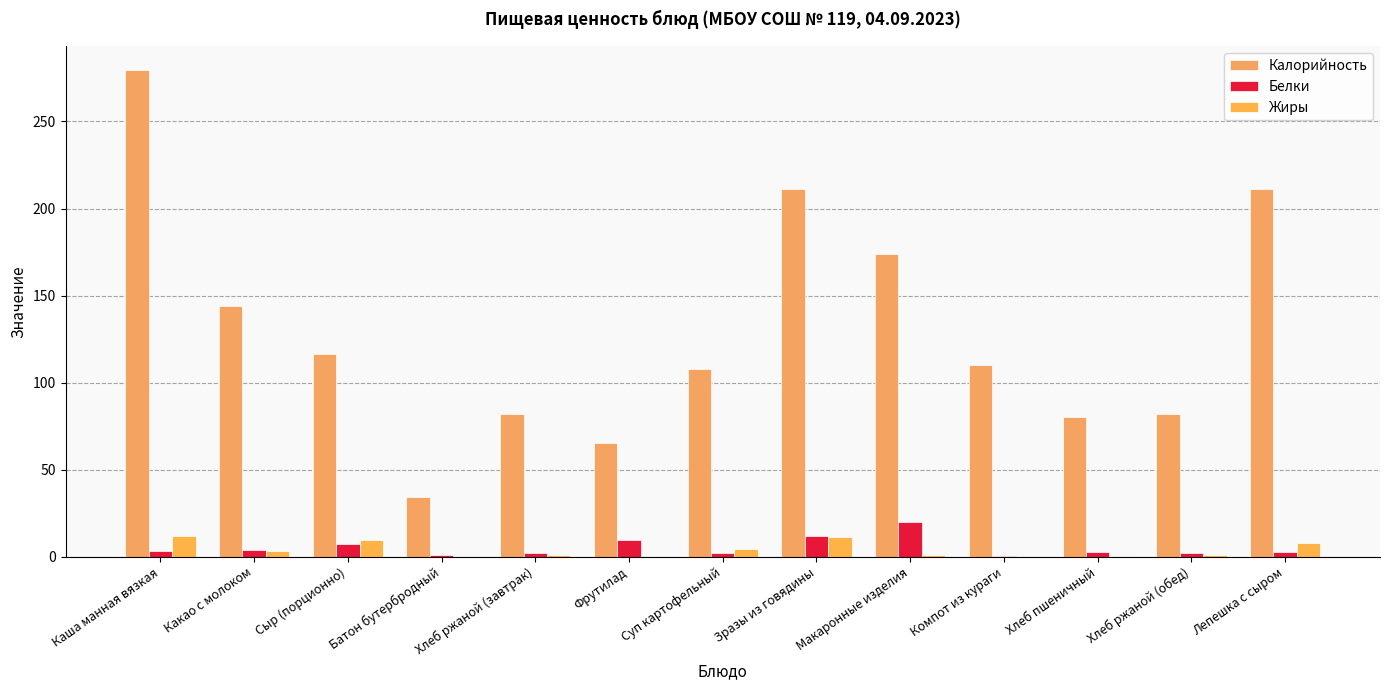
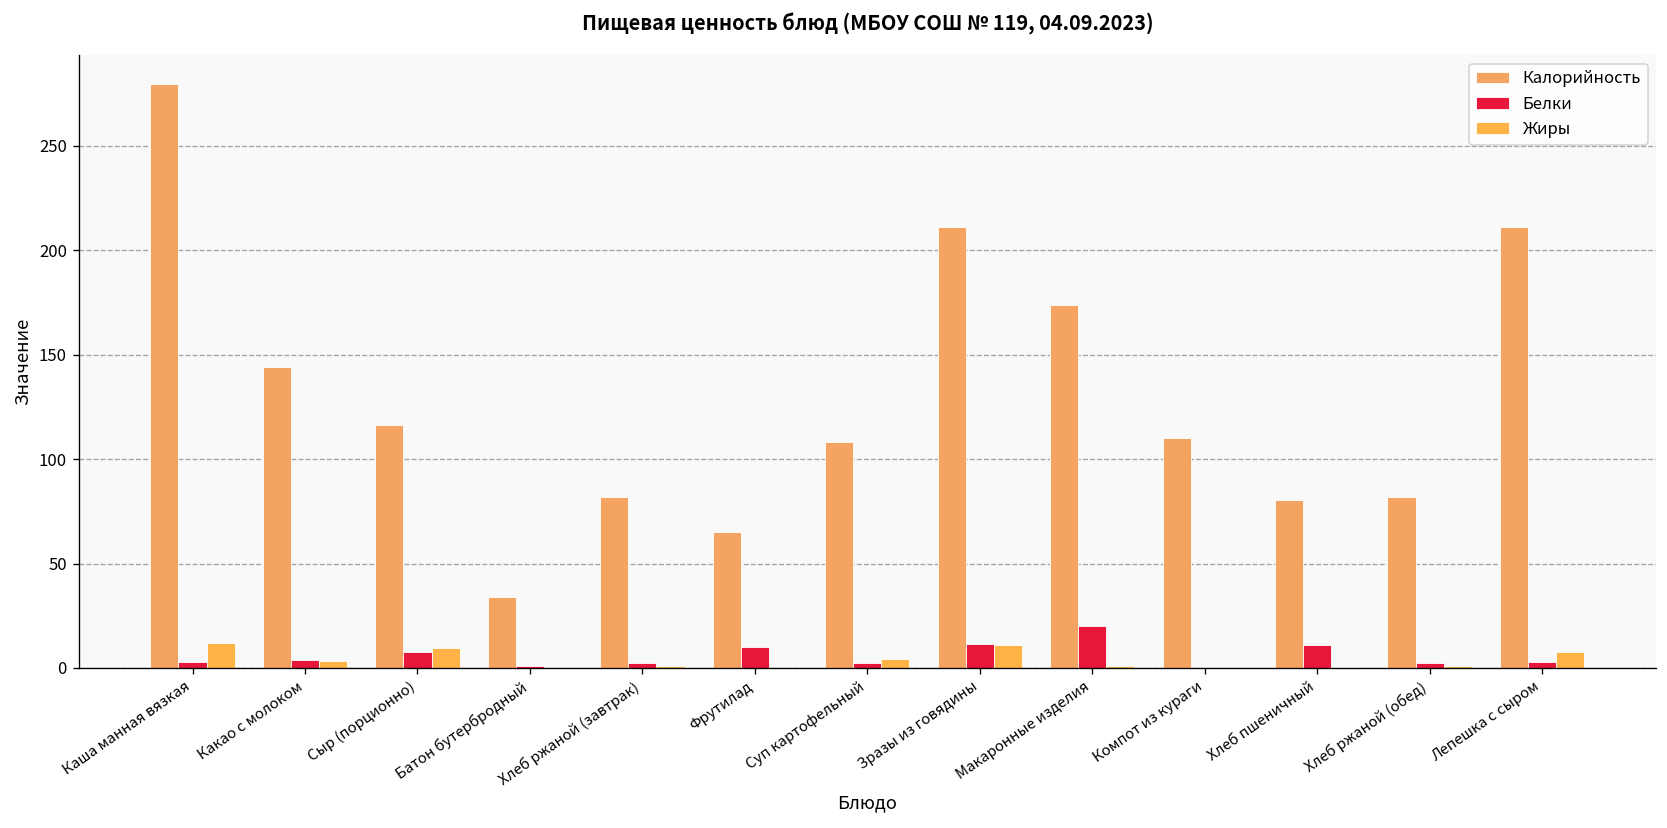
Белки, Хлеб пшеничный: 3 -> 11
